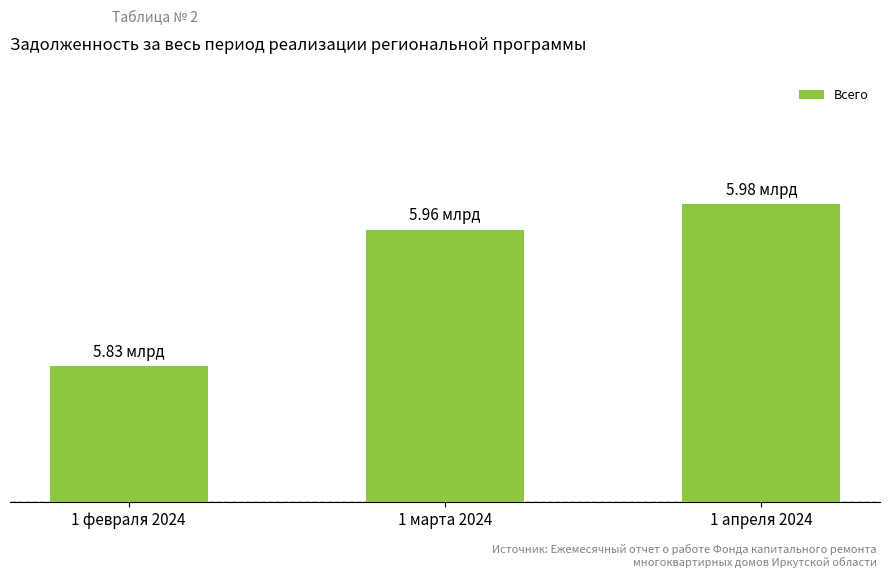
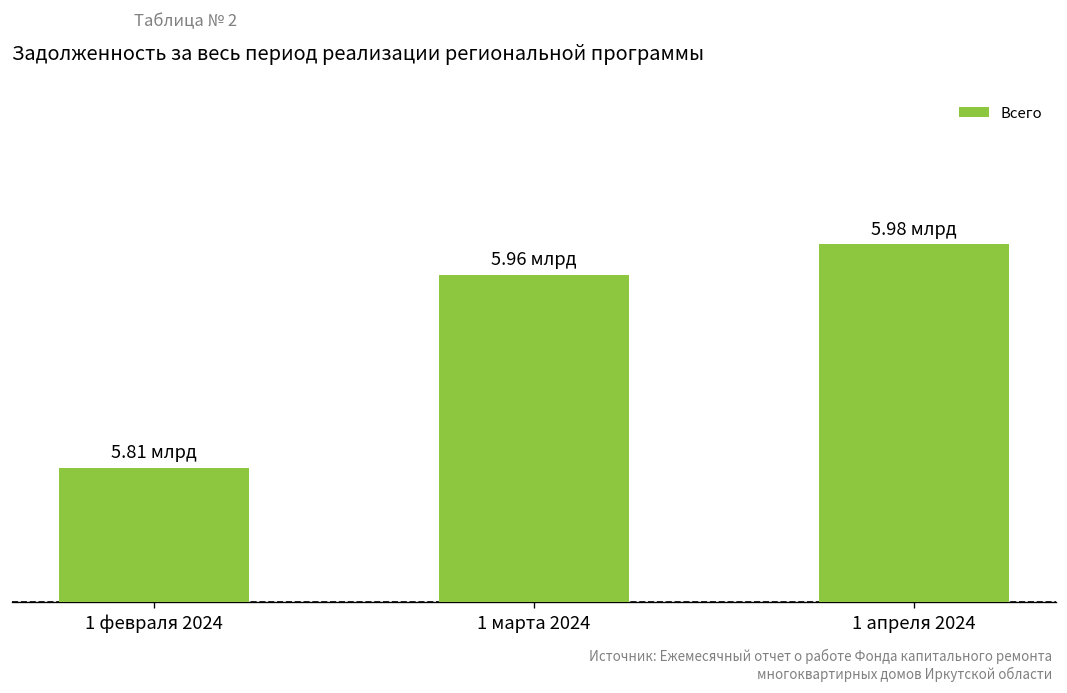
1 февраля 2024: 5.83 -> 5.81
